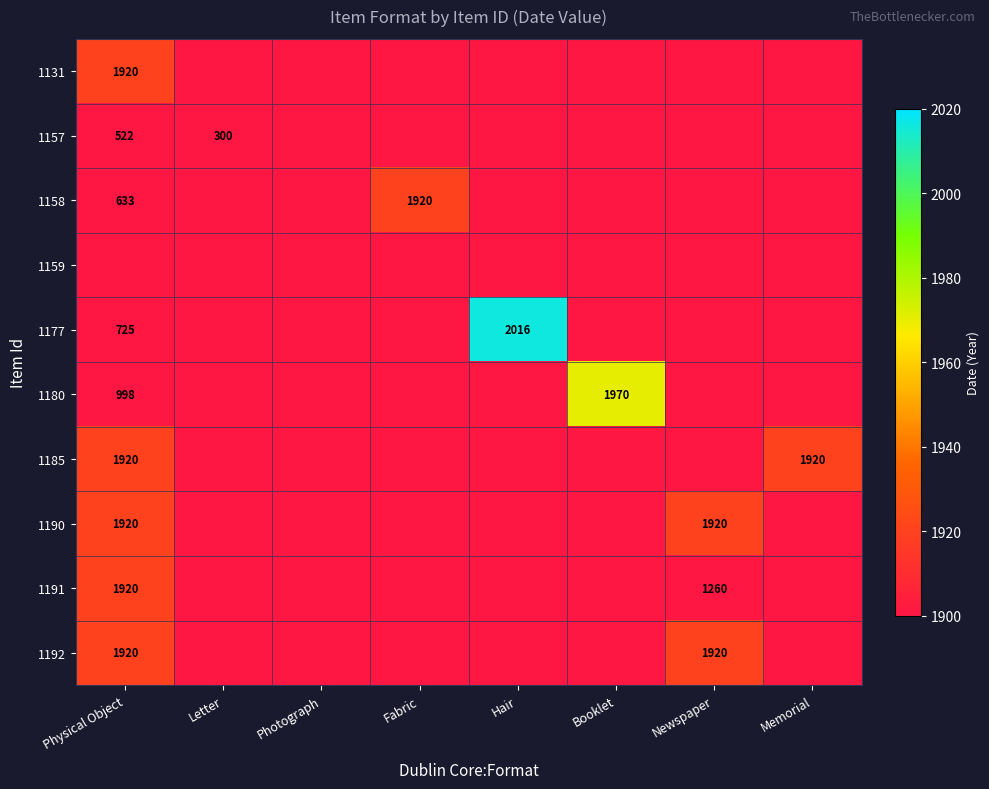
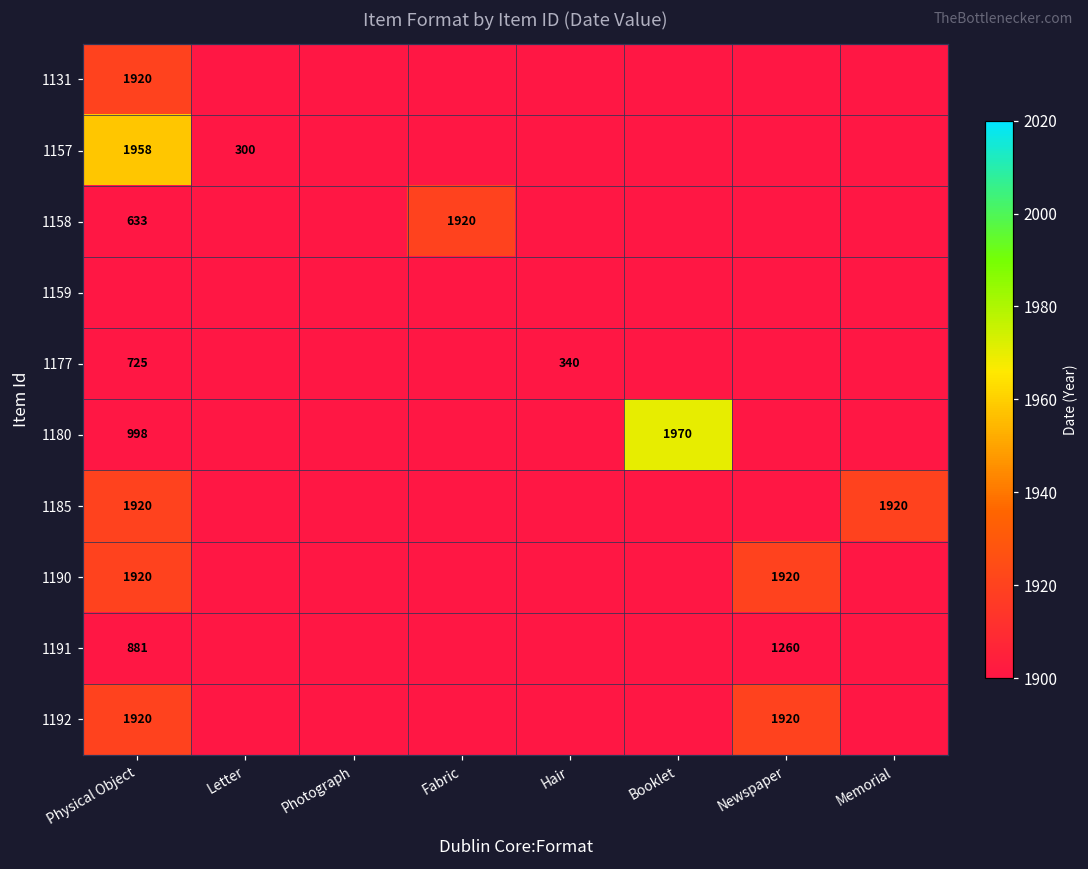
1157, Physical Object: 522 -> 1958
1177, Hair: 2016 -> 340
1191, Physical Object: 1920 -> 881
